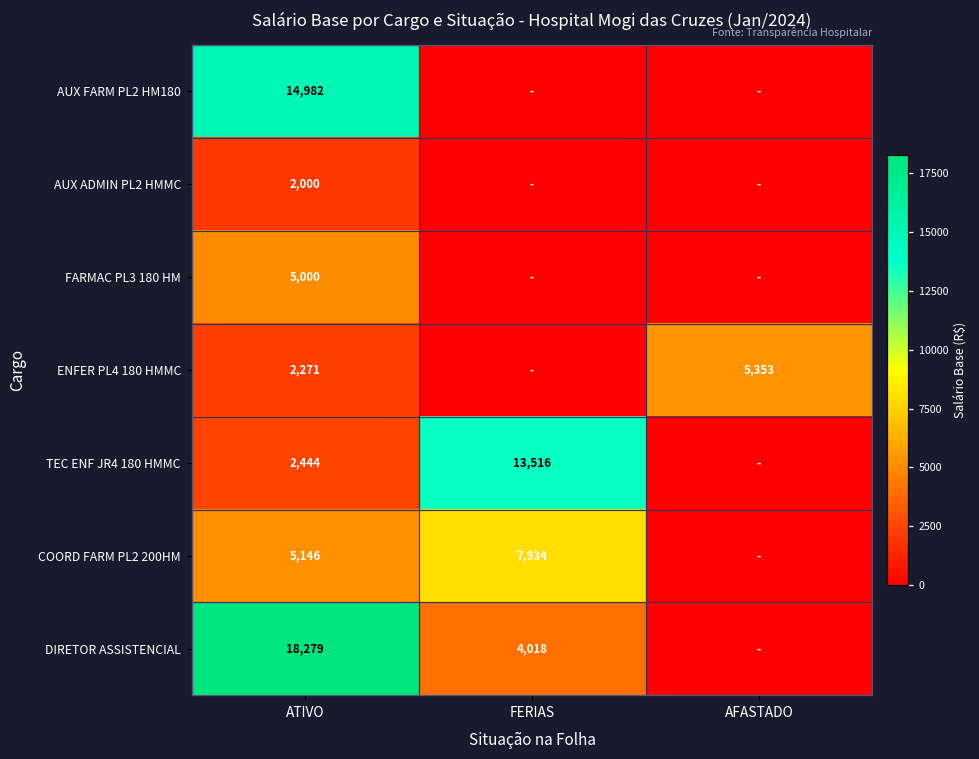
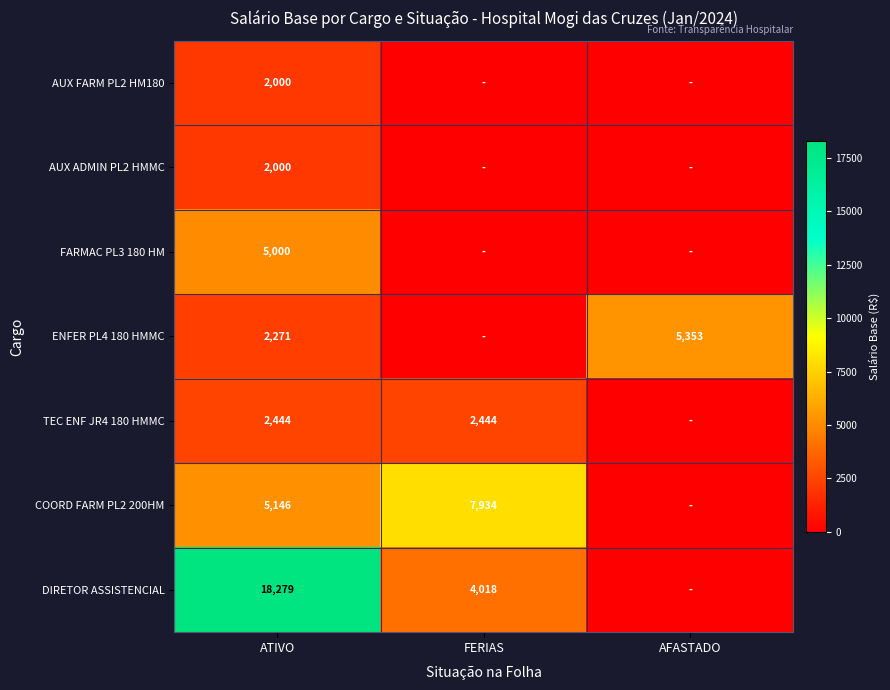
AUX FARM PL2 HM180, ATIVO: 14,982 -> 2,000
TEC ENF JR4 180 HMMC, FERIAS: 13,516 -> 2,444
